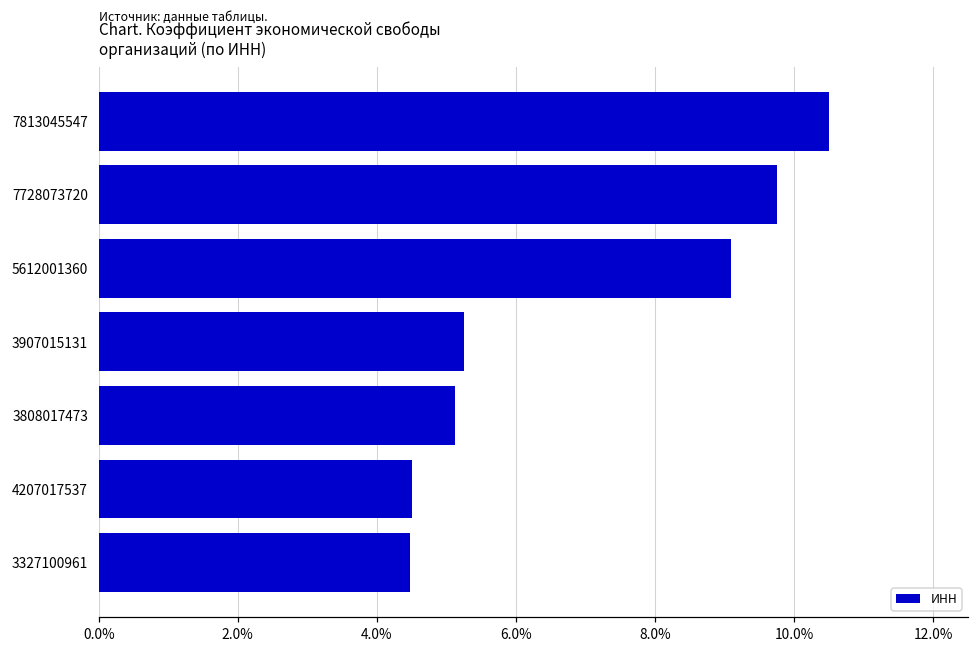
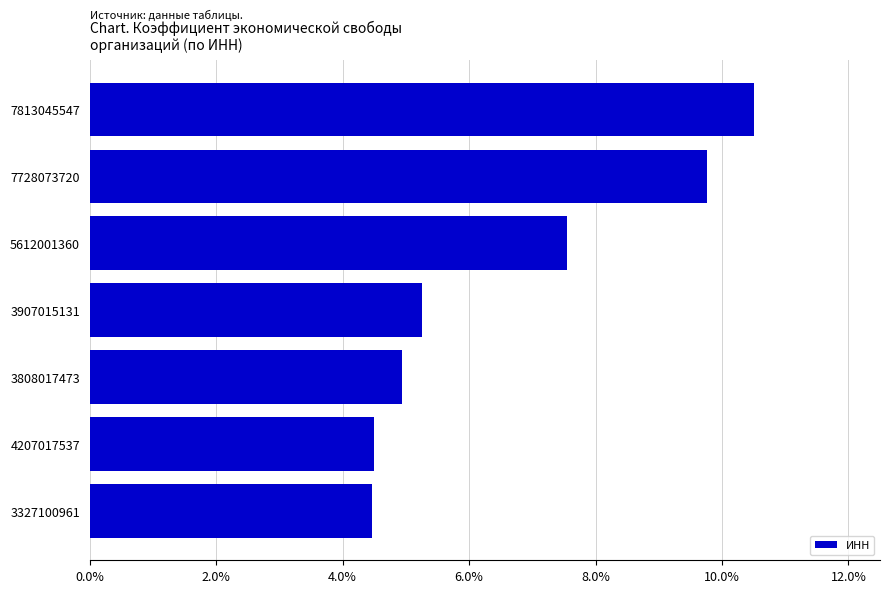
5612001360: 9.1% -> 7.5%
3808017473: 5.1% -> 4.9%
